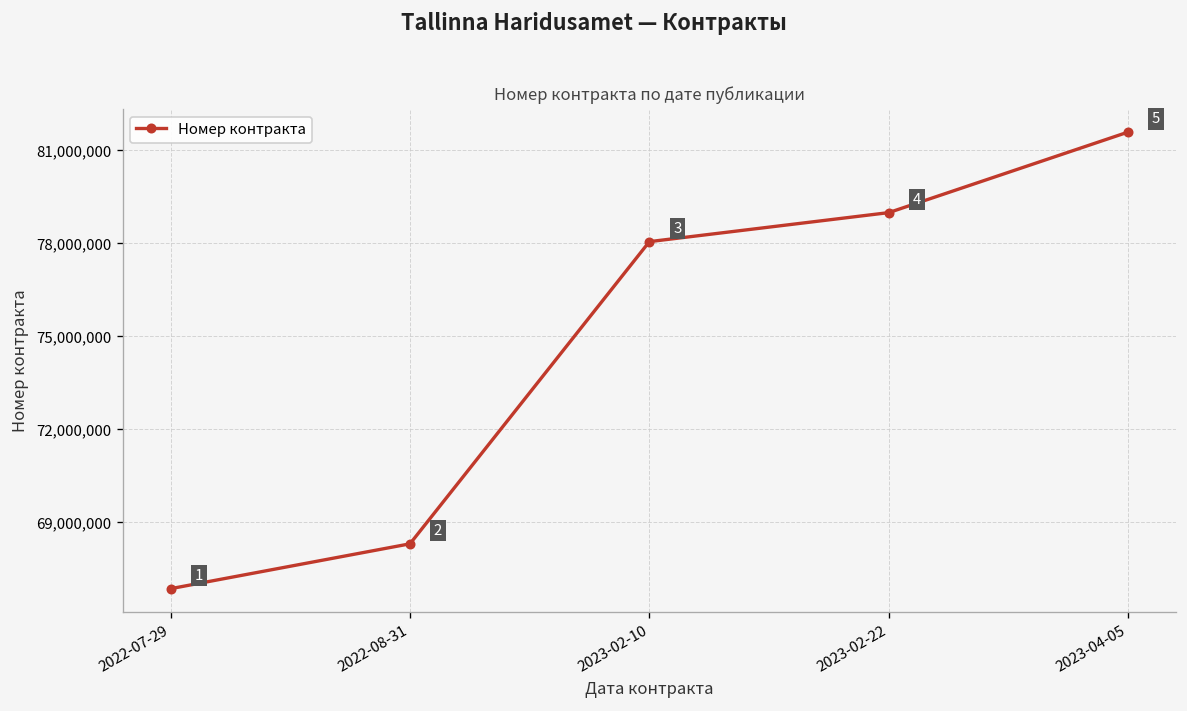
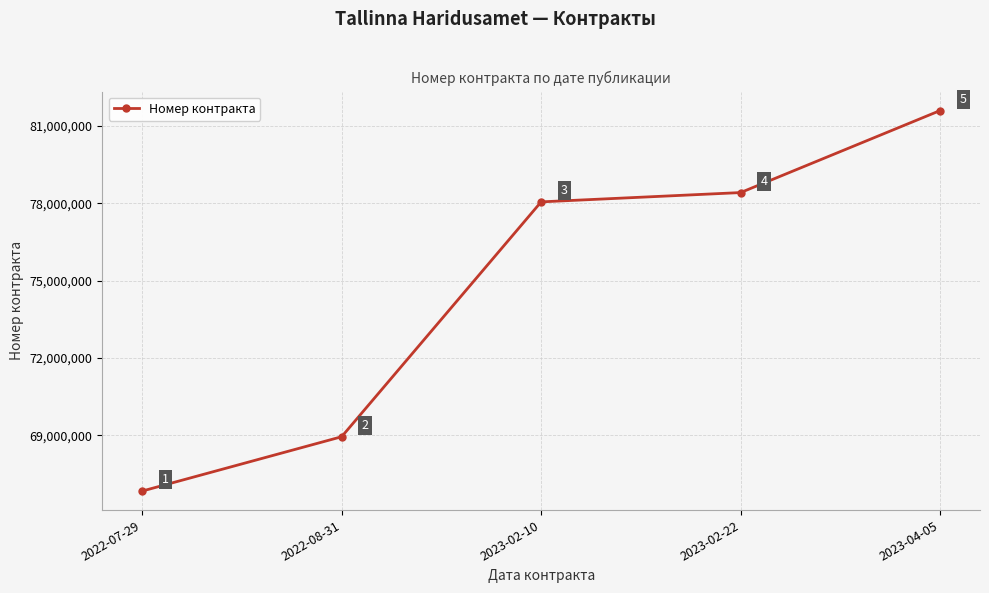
2022-08-31: 68,300,000 -> 69,000,000
2023-02-22: 79,000,000 -> 78,400,000
